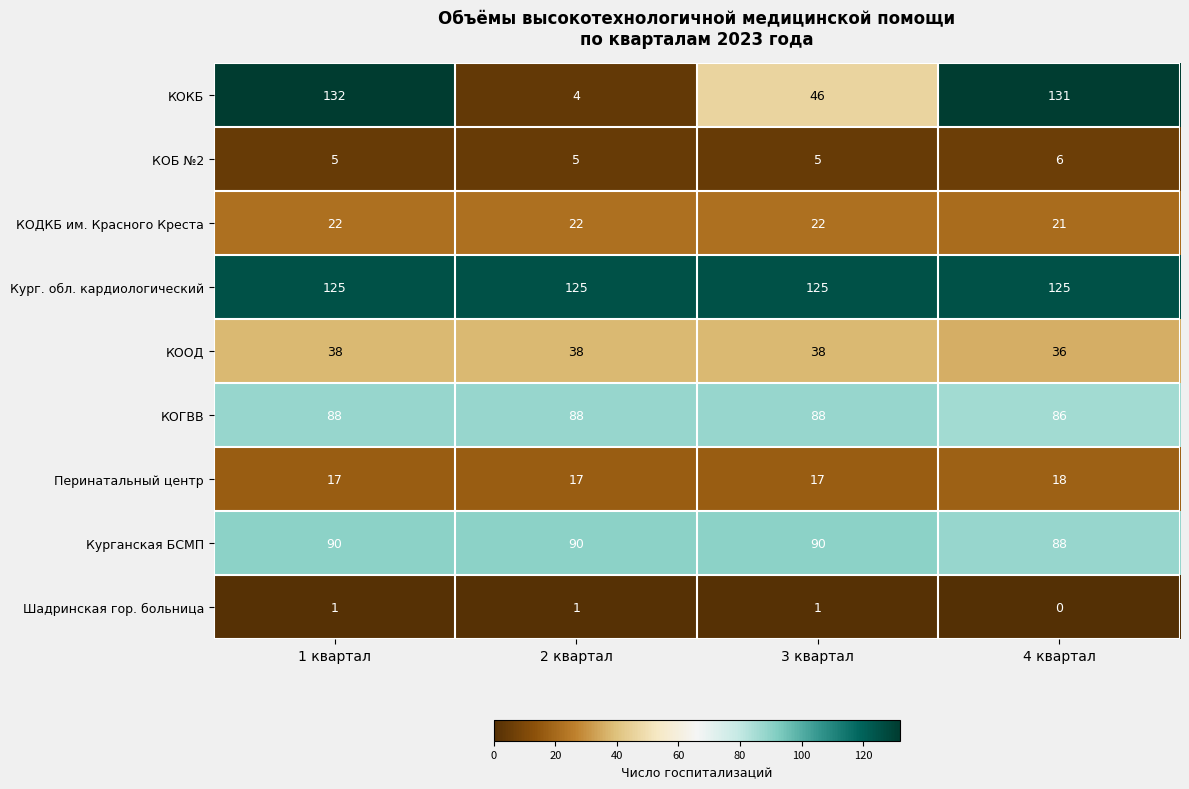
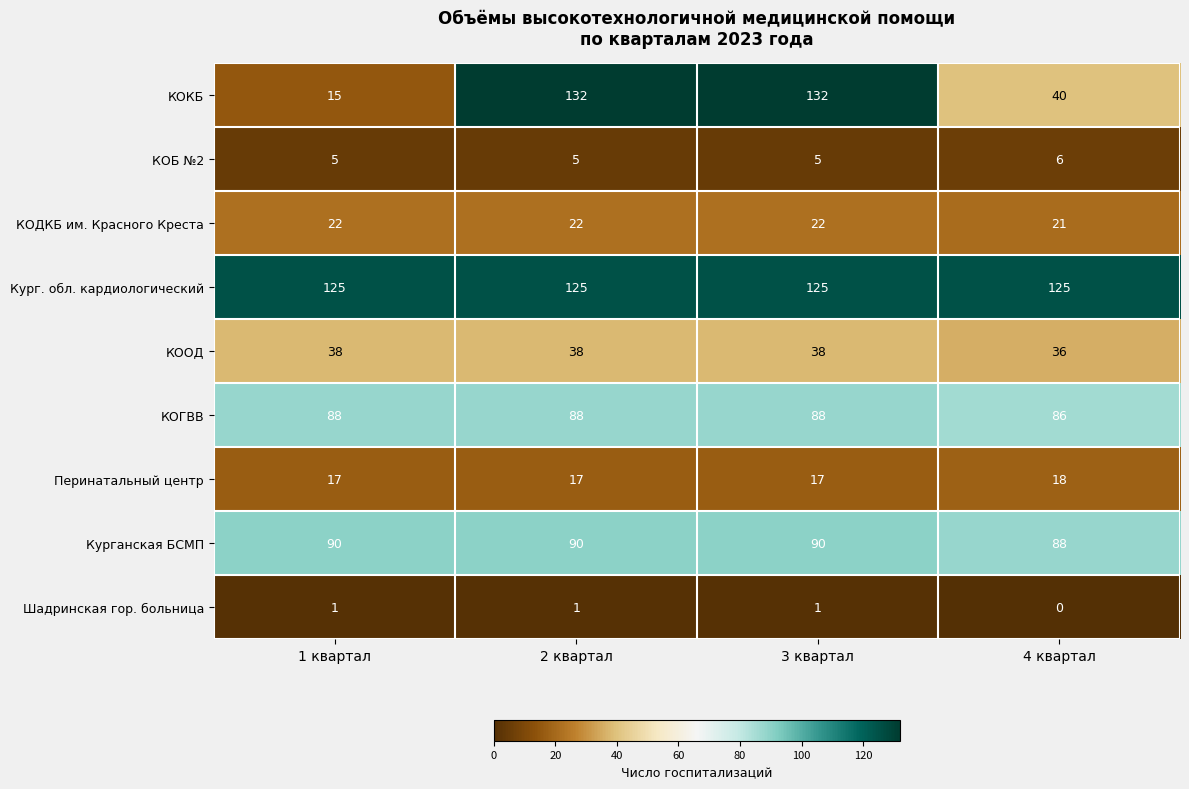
КОКБ, 1 квартал: 132 -> 15
КОКБ, 2 квартал: 4 -> 132
КОКБ, 3 квартал: 46 -> 132
КОКБ, 4 квартал: 131 -> 40
